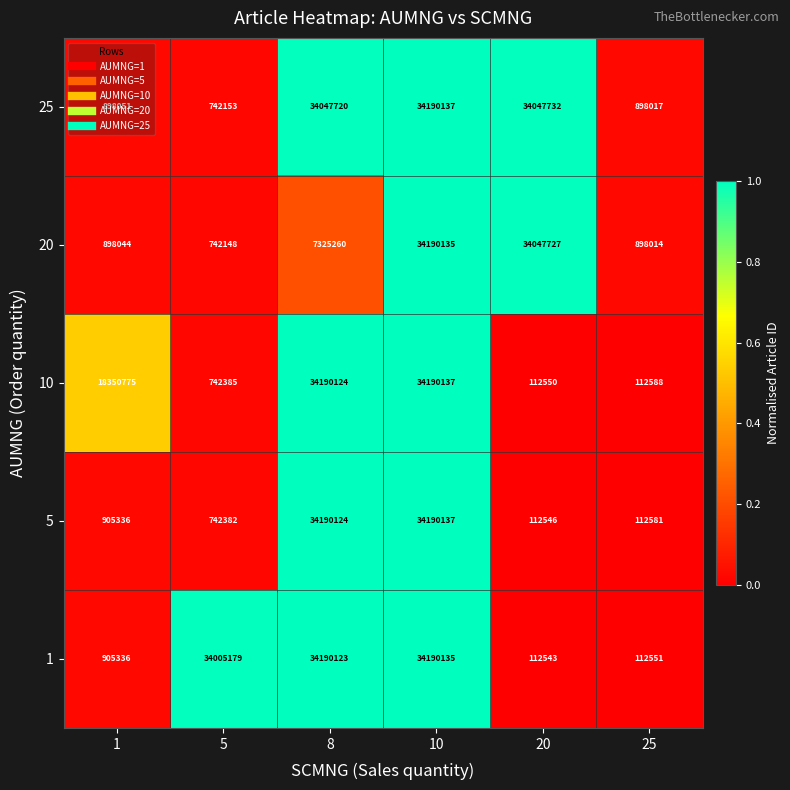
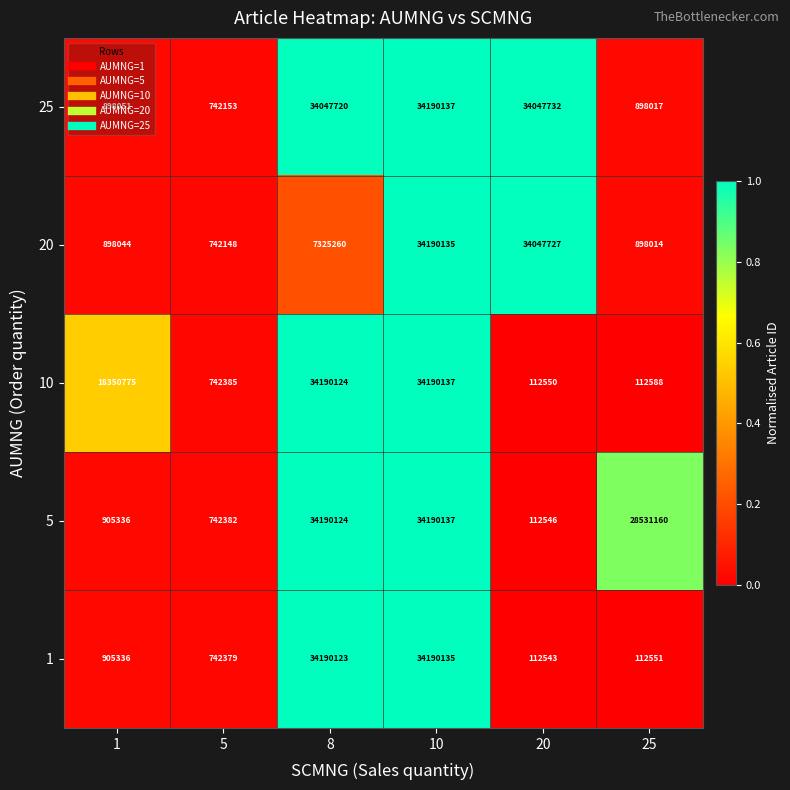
5, 25: 112581 -> 28531160
1, 5: 34005179 -> 742379
